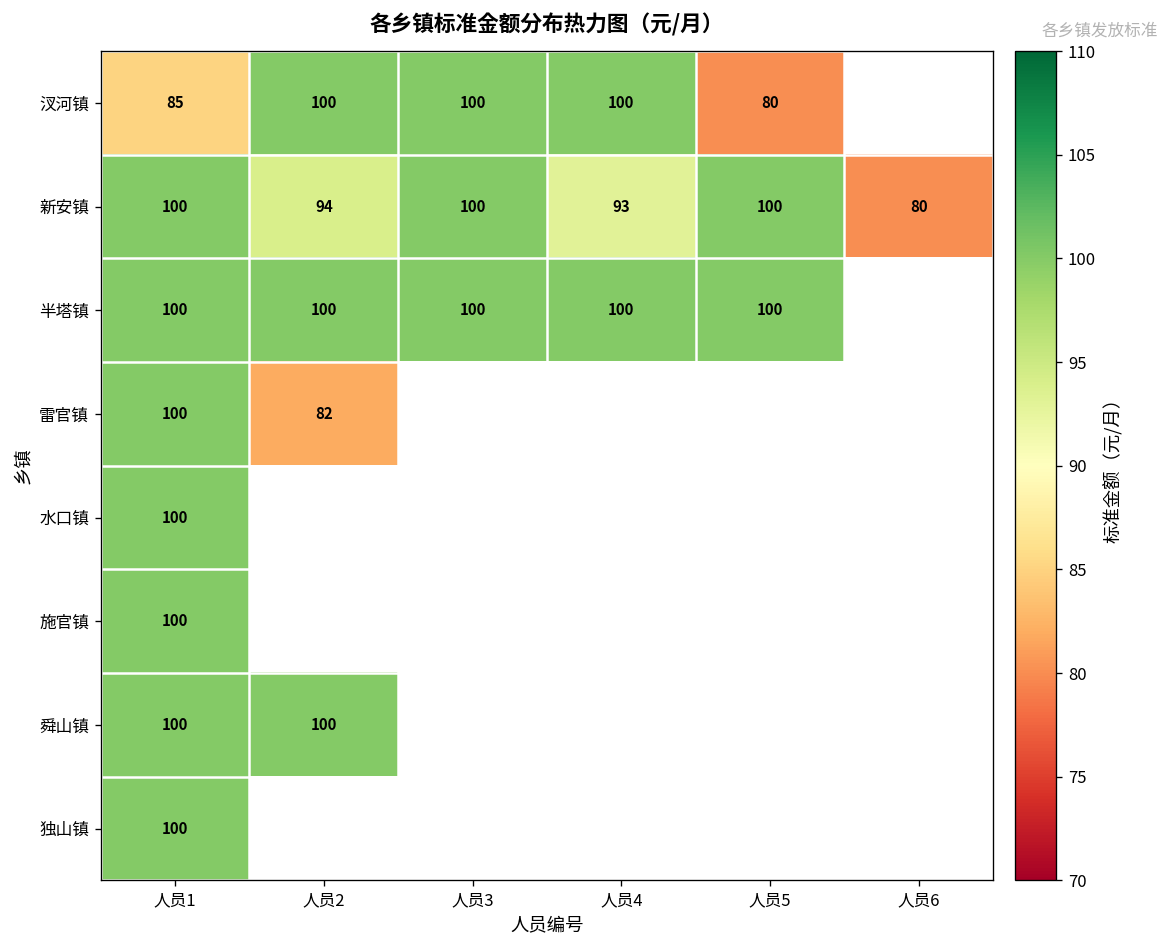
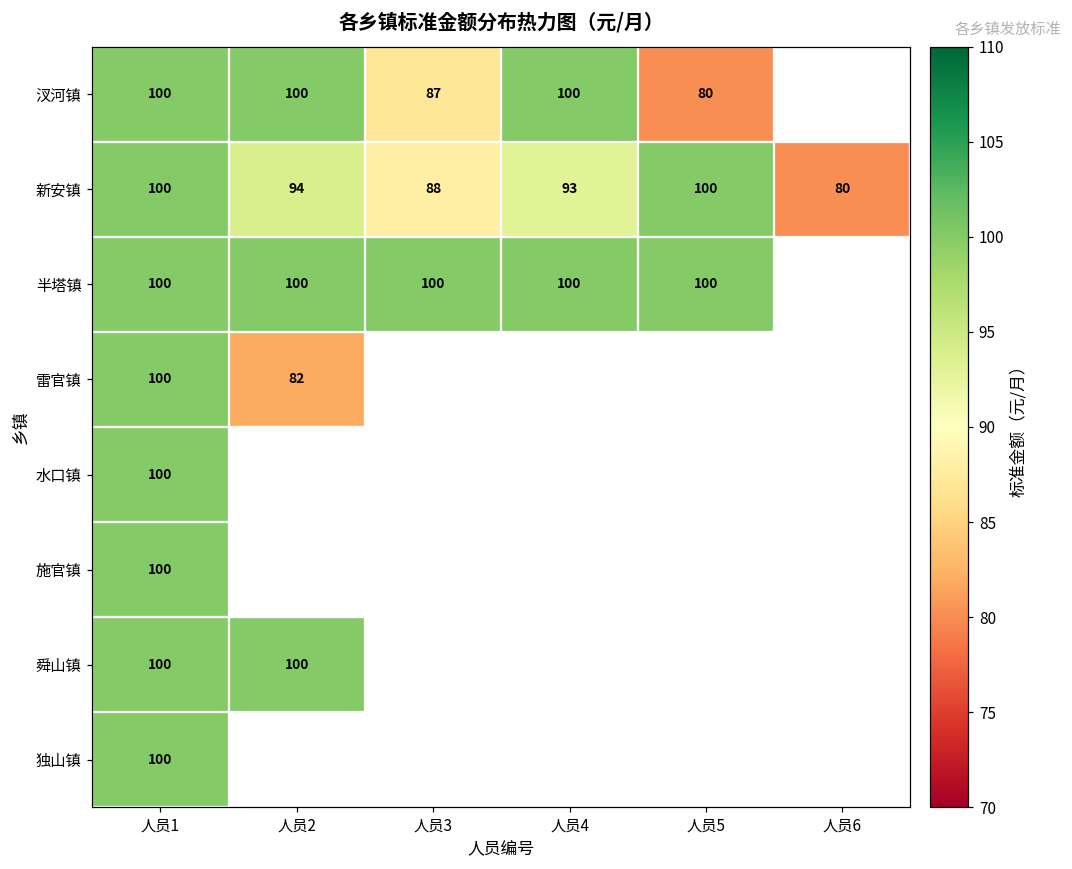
汊河镇, 人员1: 85 -> 100
汊河镇, 人员3: 100 -> 87
新安镇, 人员3: 100 -> 88
